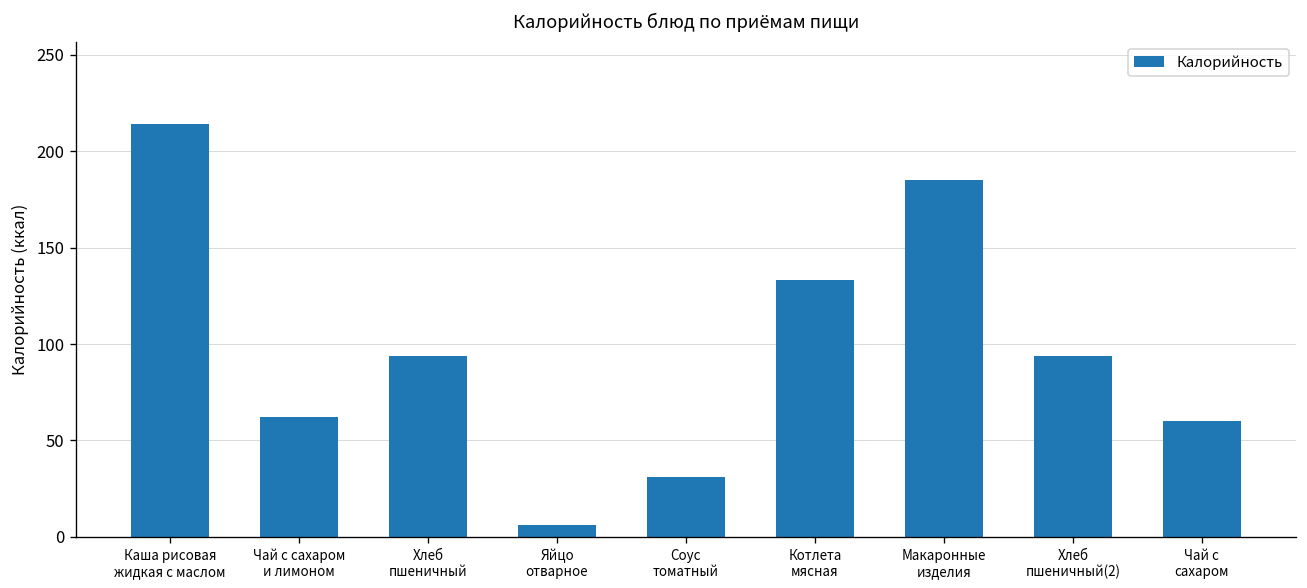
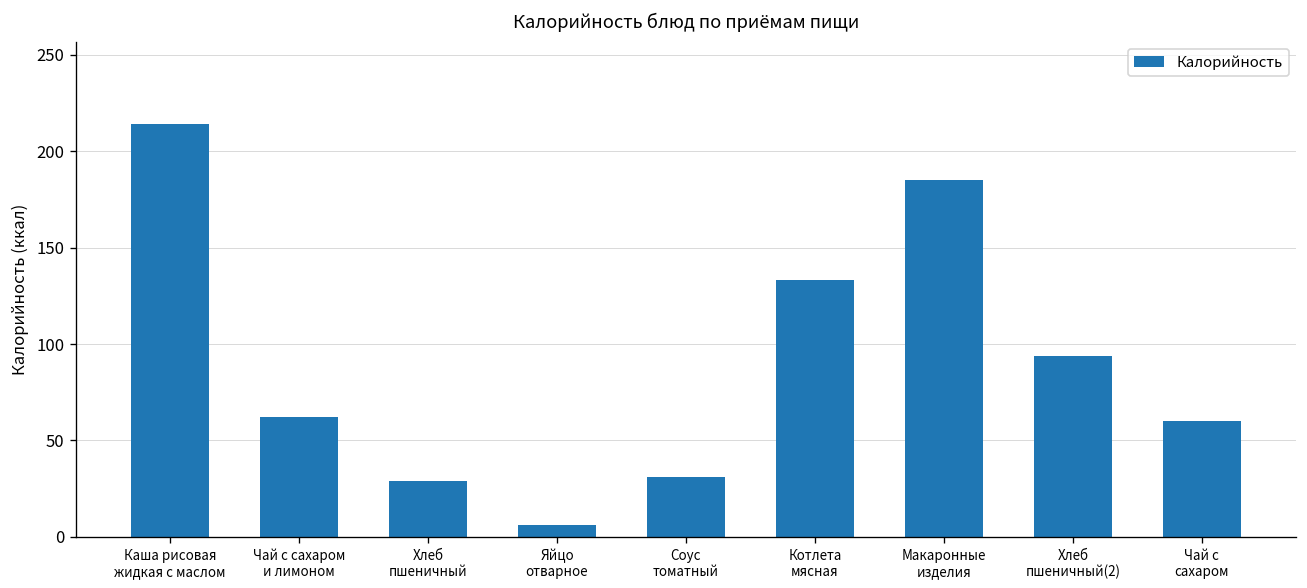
Хлеб пшеничный: 94 -> 29
